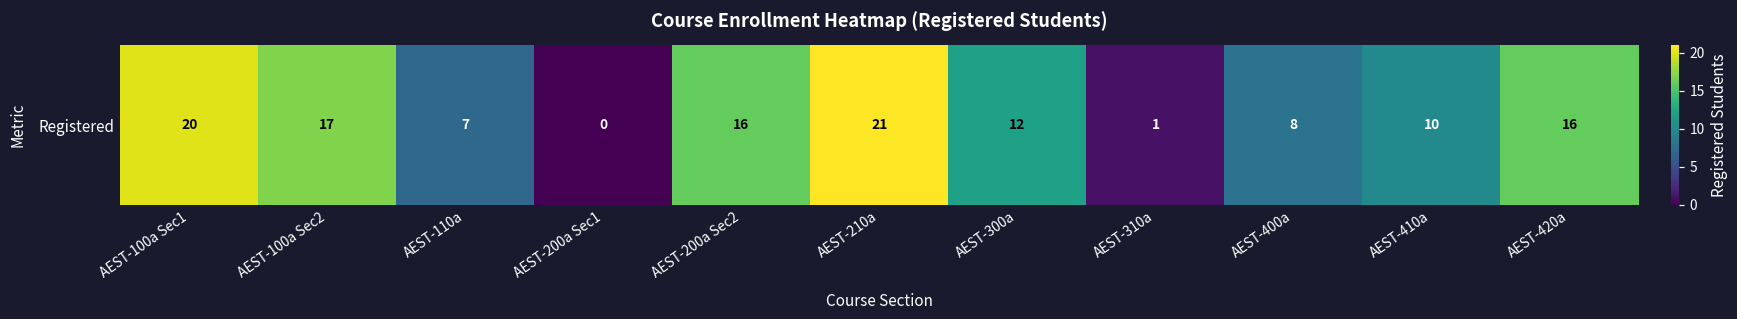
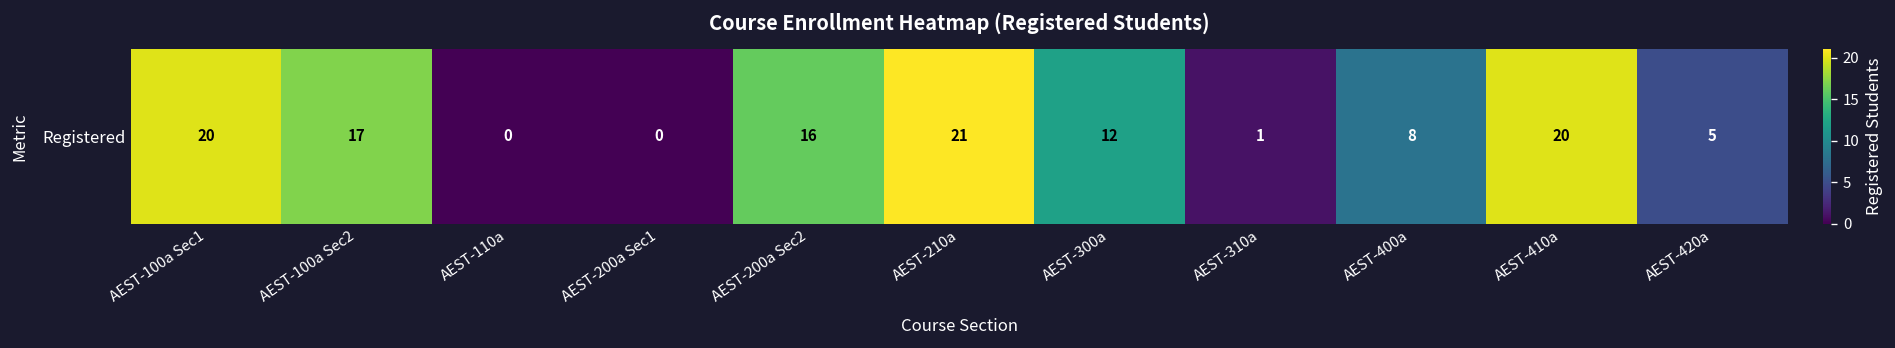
Registered, AEST-110a: 7 -> 0
Registered, AEST-410a: 10 -> 20
Registered, AEST-420a: 16 -> 5
